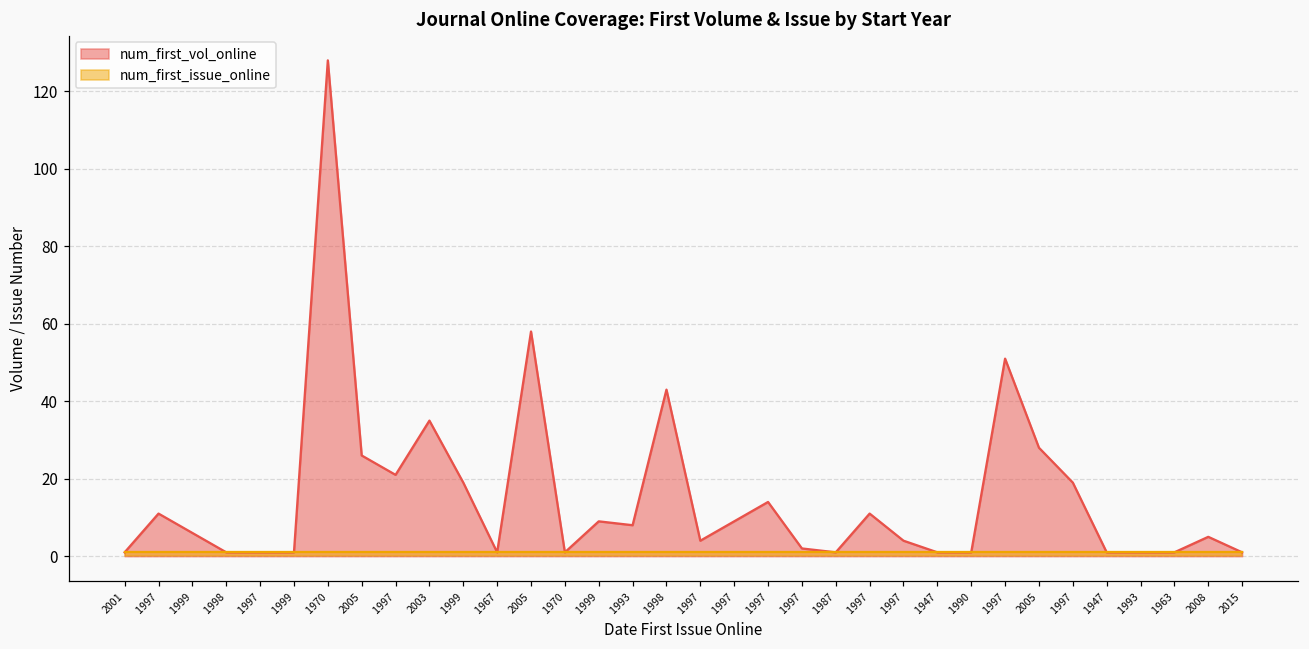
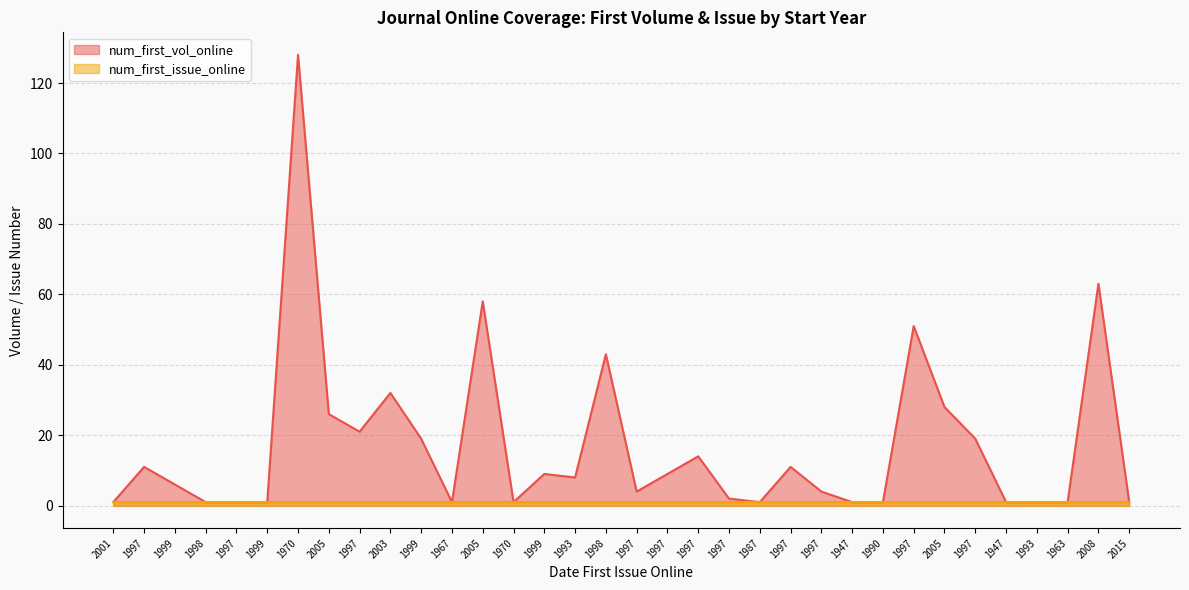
num_first_vol_online, 2003: 35 -> 32
num_first_vol_online, 2008: 5 -> 63
